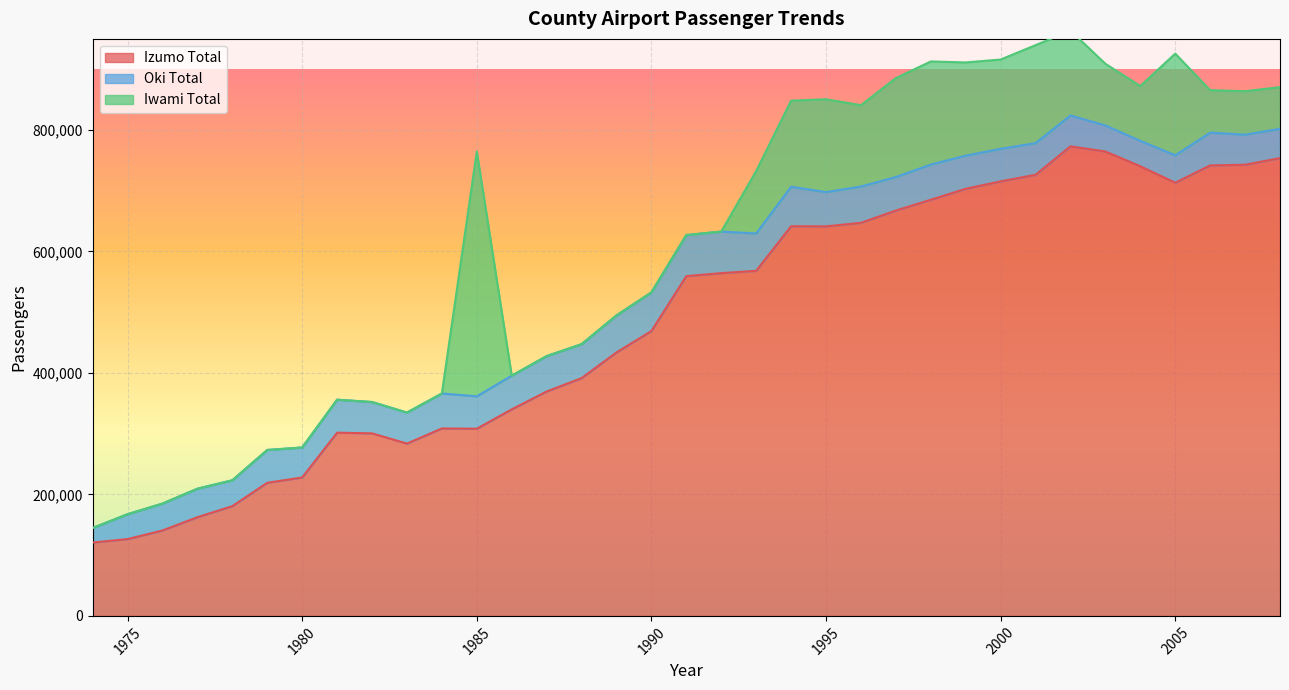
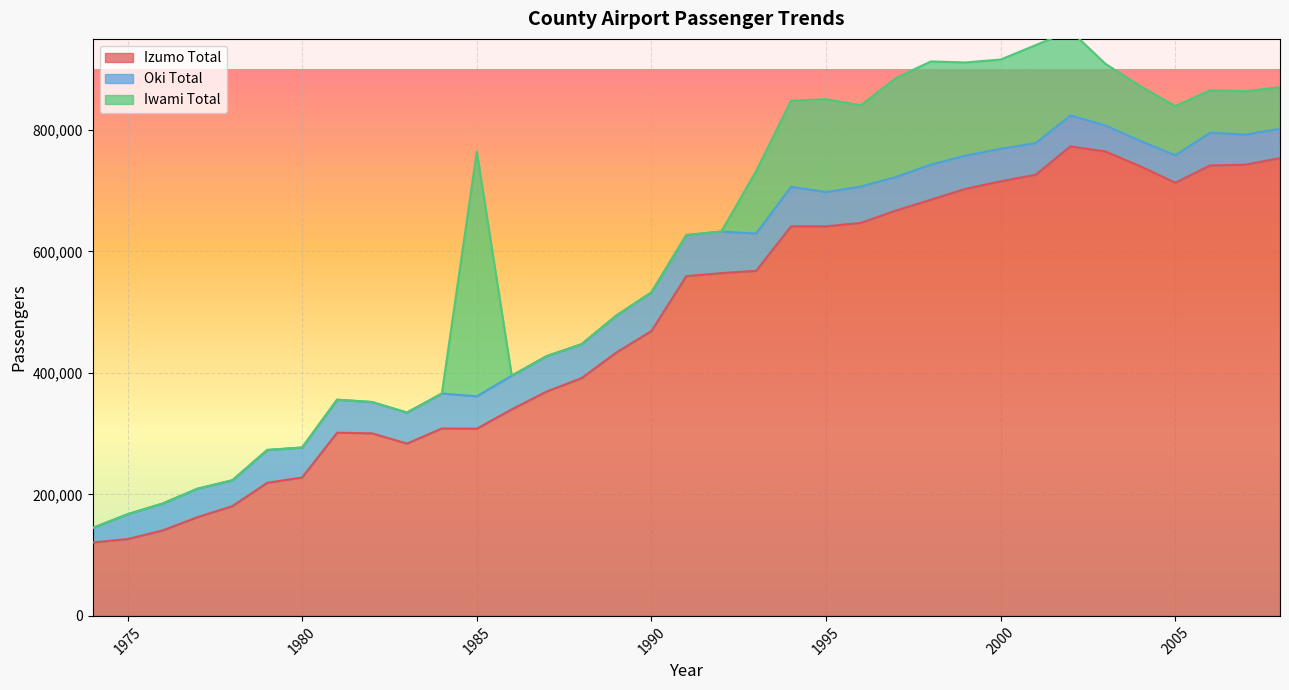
Iwami Total, 2005: 170,000 -> 80,000
